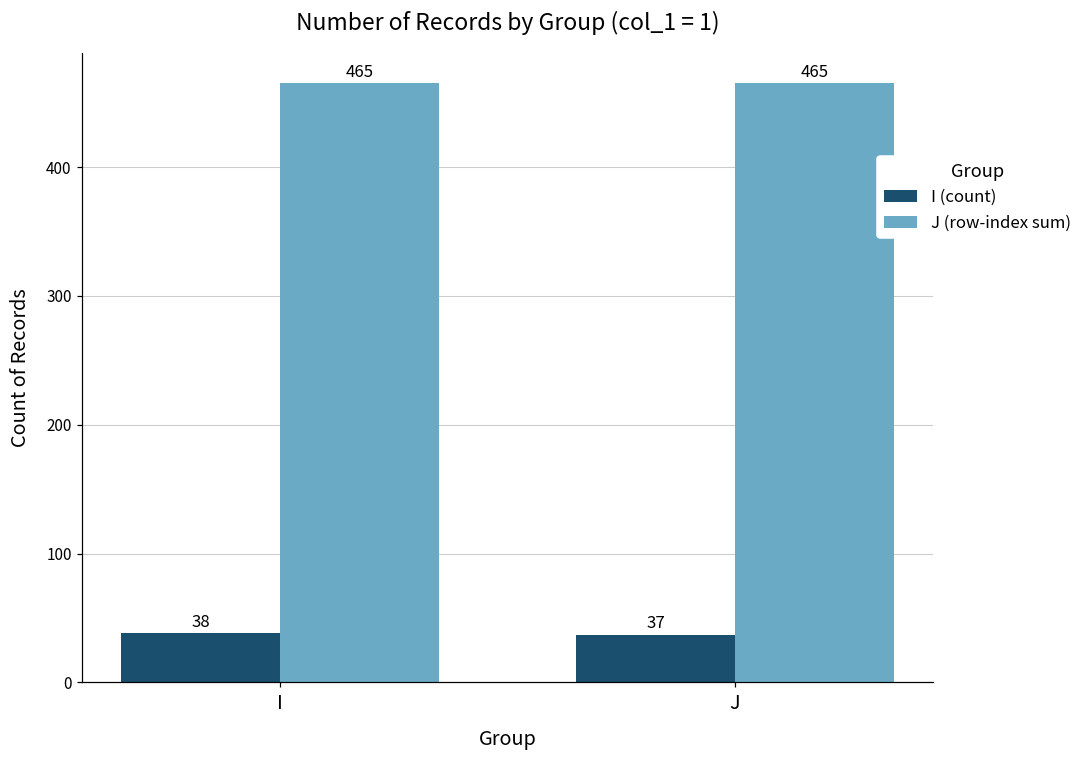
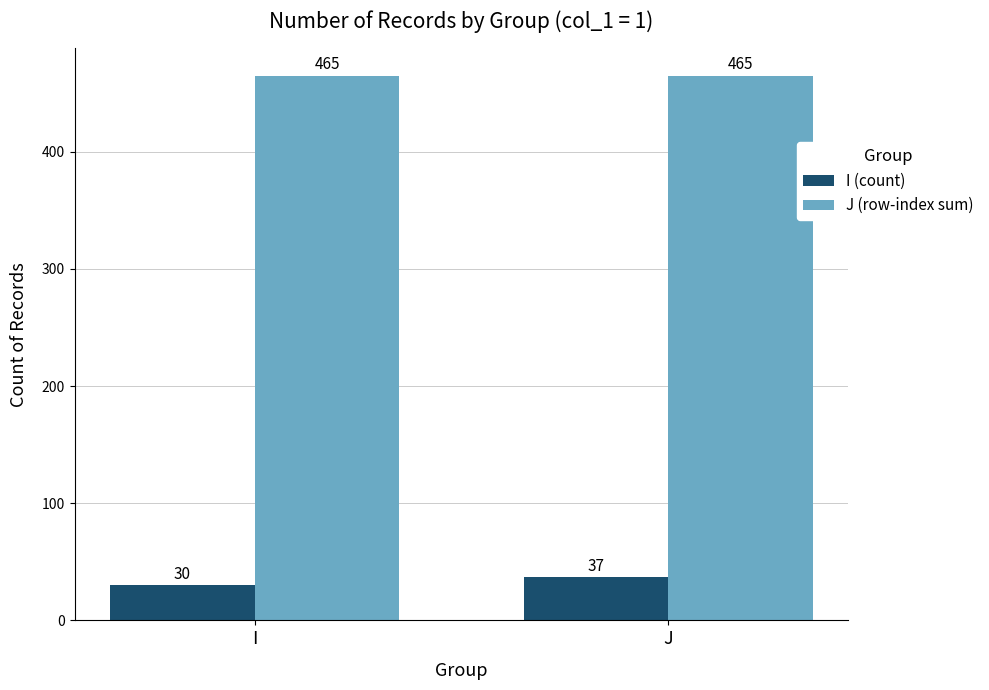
I (count), I: 38 -> 30
